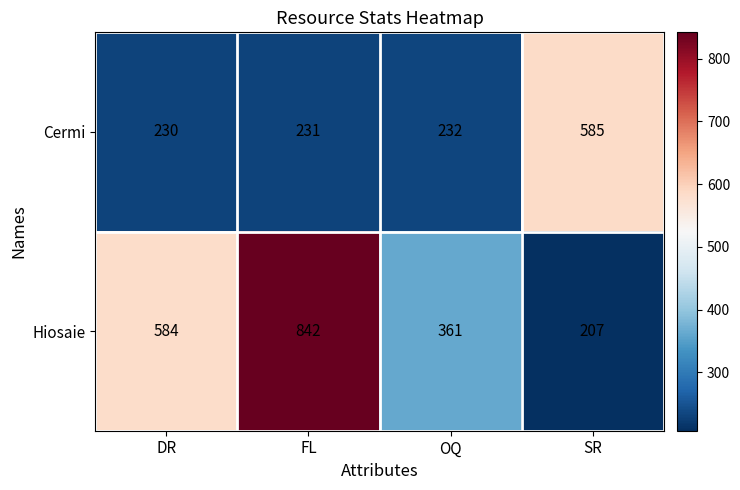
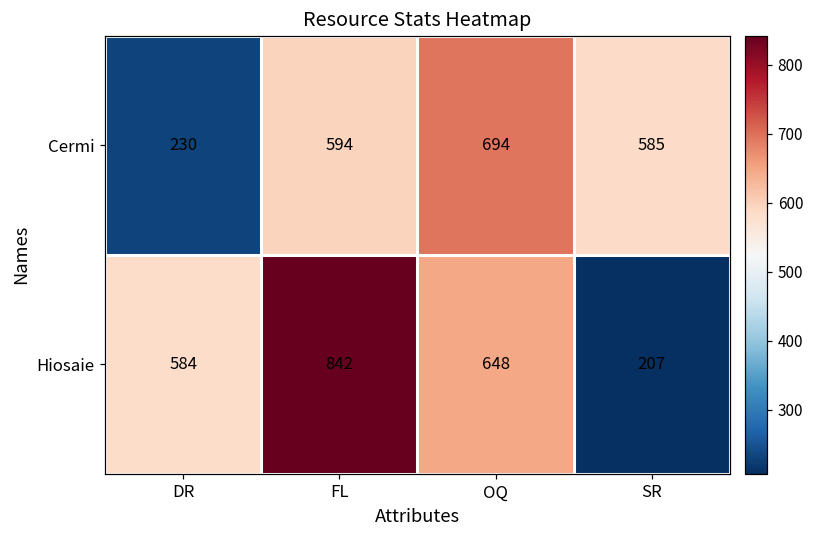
Cermi, FL: 231 -> 594
Cermi, OQ: 232 -> 694
Hiosaie, OQ: 361 -> 648
